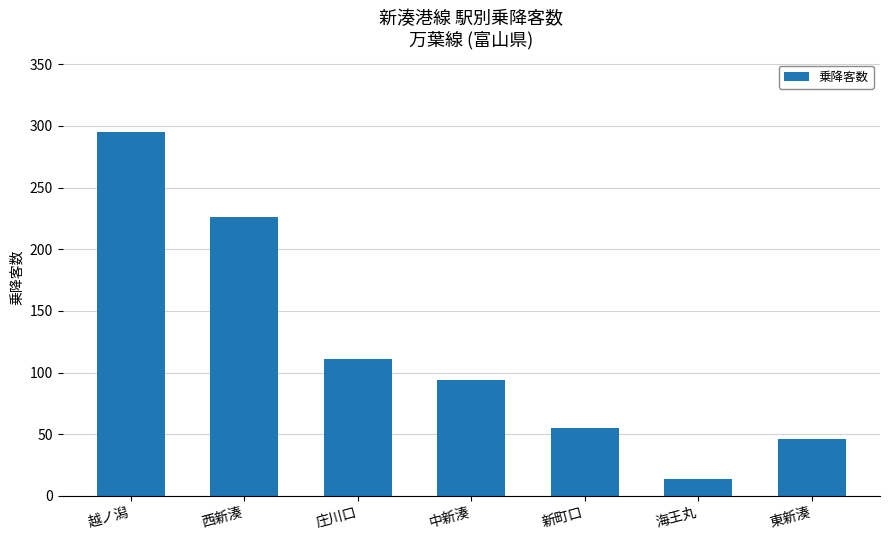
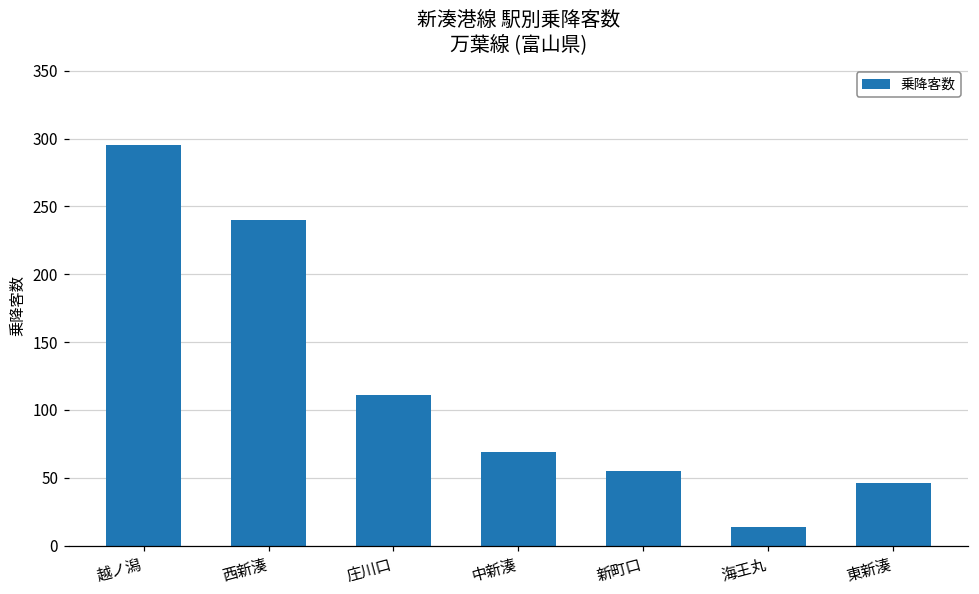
西新湊: 226 -> 240
中新湊: 94 -> 69
